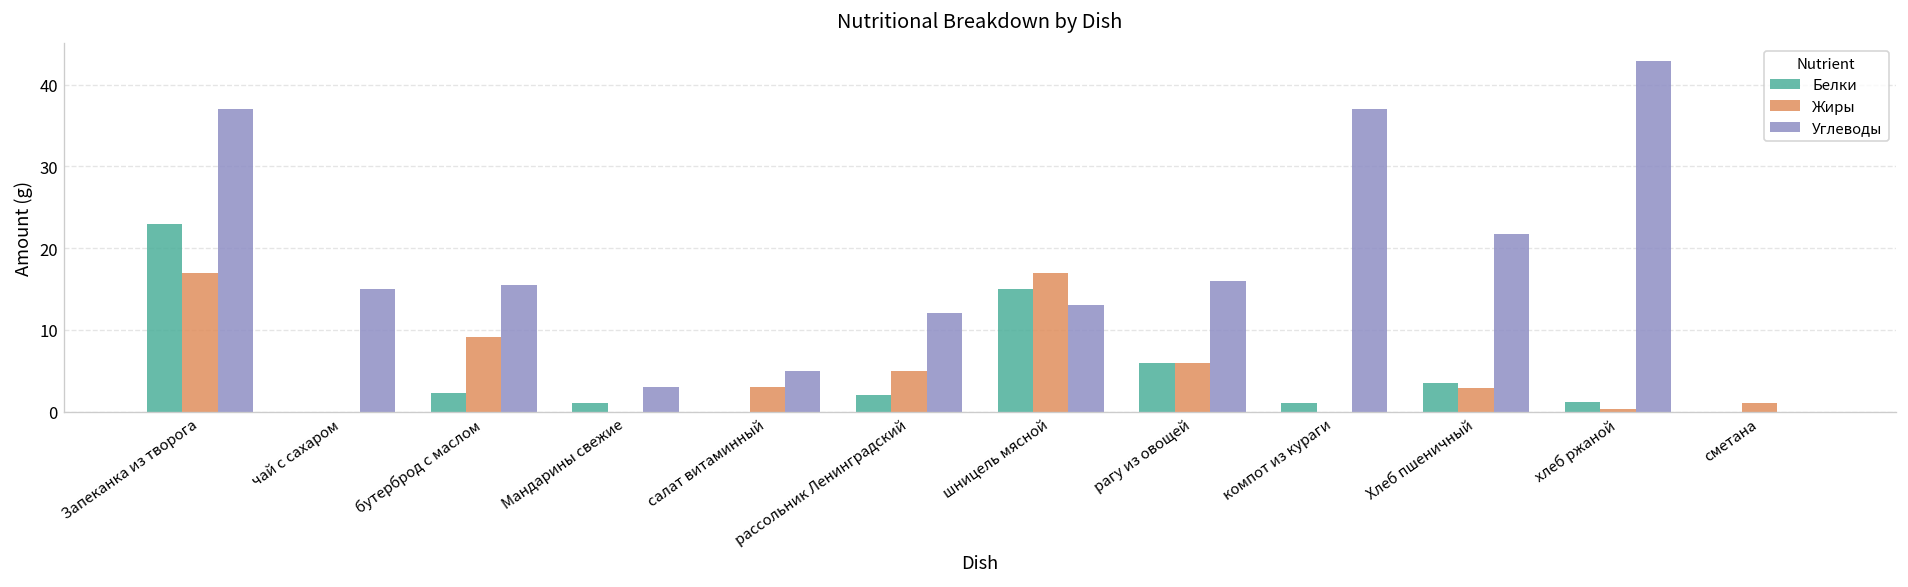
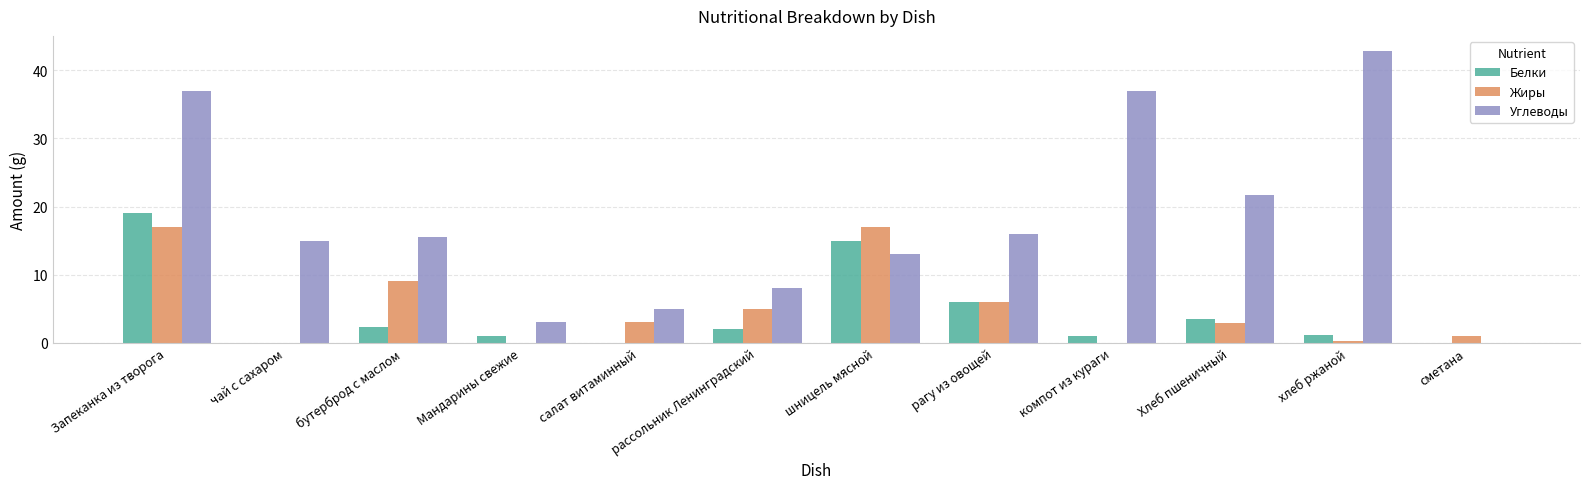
Белки, Запеканка из творога: 23 -> 19
Углеводы, рассольник Ленинградский: 12 -> 8
